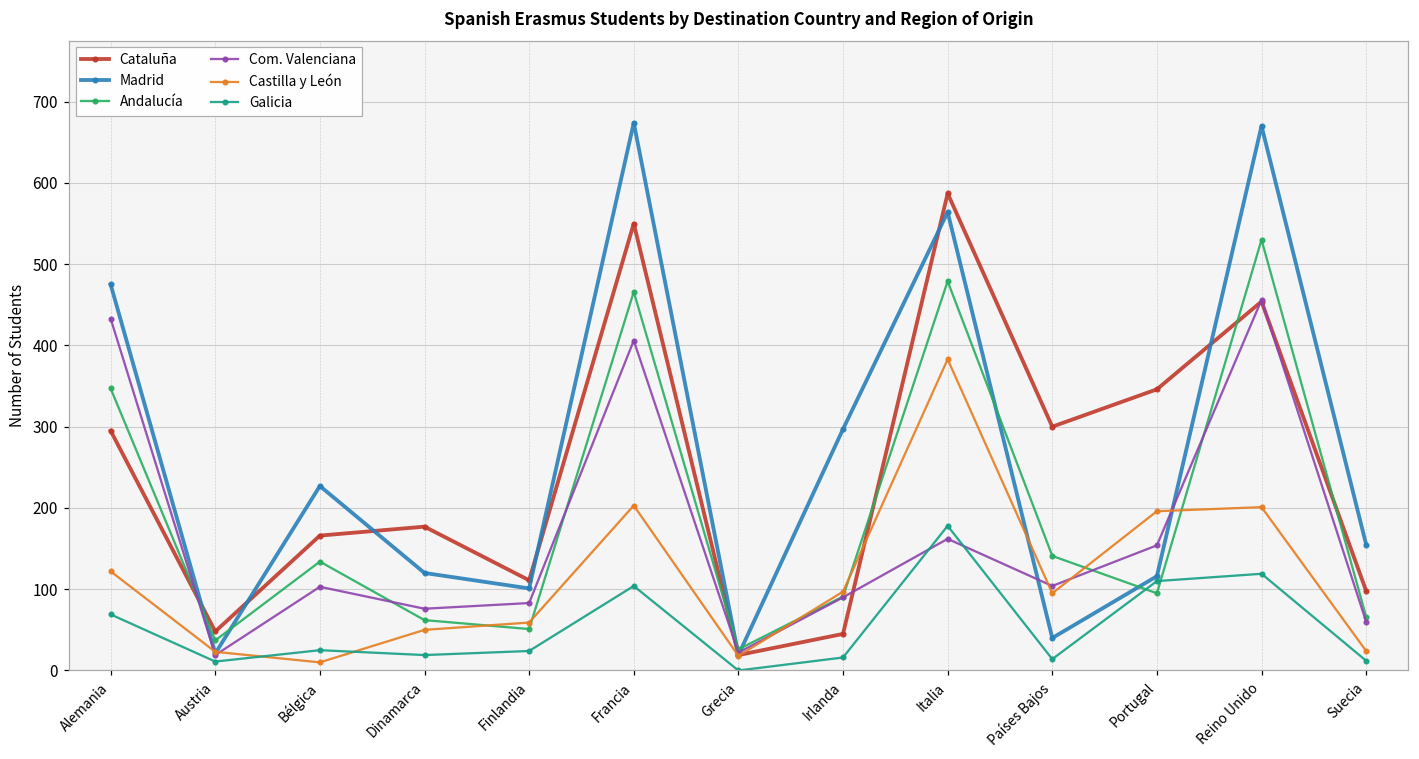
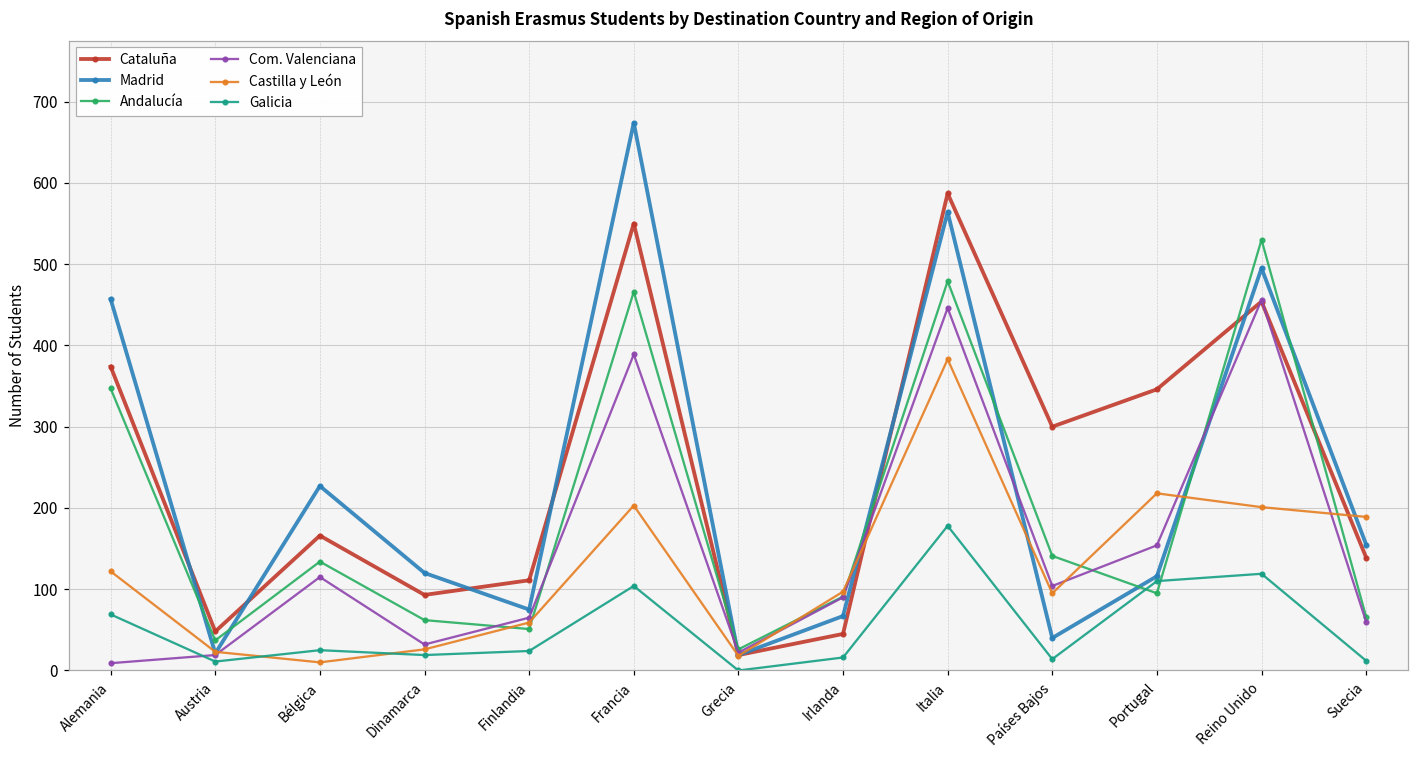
Cataluña, Alemania: 300 -> 370
Madrid, Alemania: 480 -> 460
Com. Valenciana, Alemania: 430 -> 10
Com. Valenciana, Bélgica: 100 -> 120
Cataluña, Dinamarca: 180 -> 90
Com. Valenciana, Dinamarca: 80 -> 30
Castilla y León, Dinamarca: 50 -> 30
Madrid, Finlandia: 100 -> 80
Com. Valenciana, Finlandia: 80 -> 70
Com. Valenciana, Francia: 410 -> 390
Madrid, Irlanda: 300 -> 70
Com. Valenciana, Italia: 160 -> 450
Castilla y León, Portugal: 200 -> 220
Madrid, Reino Unido: 670 -> 500
Cataluña, Suecia: 100 -> 140
Castilla y León, Suecia: 20 -> 190
